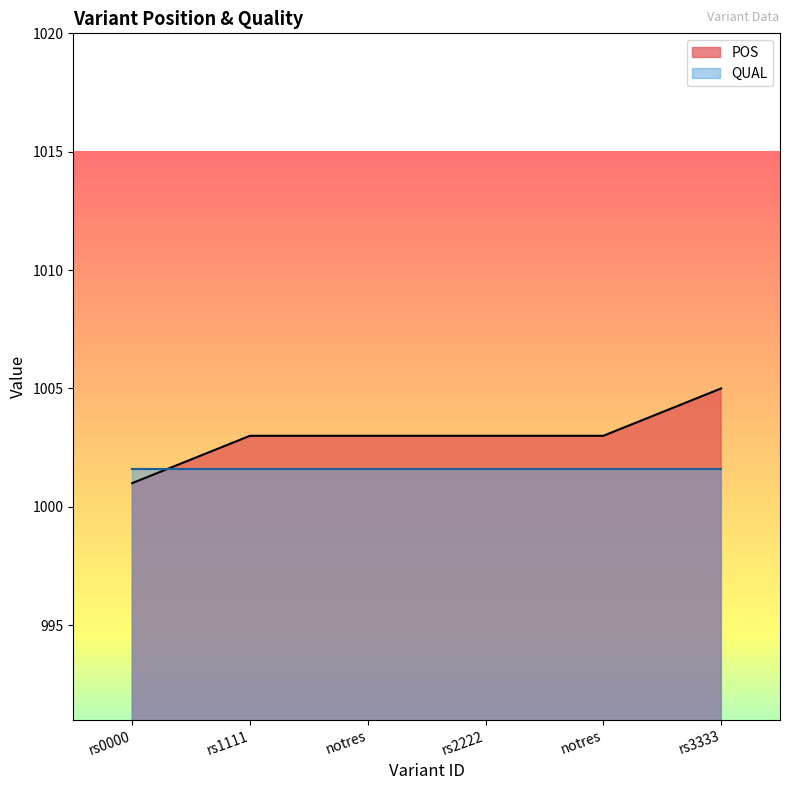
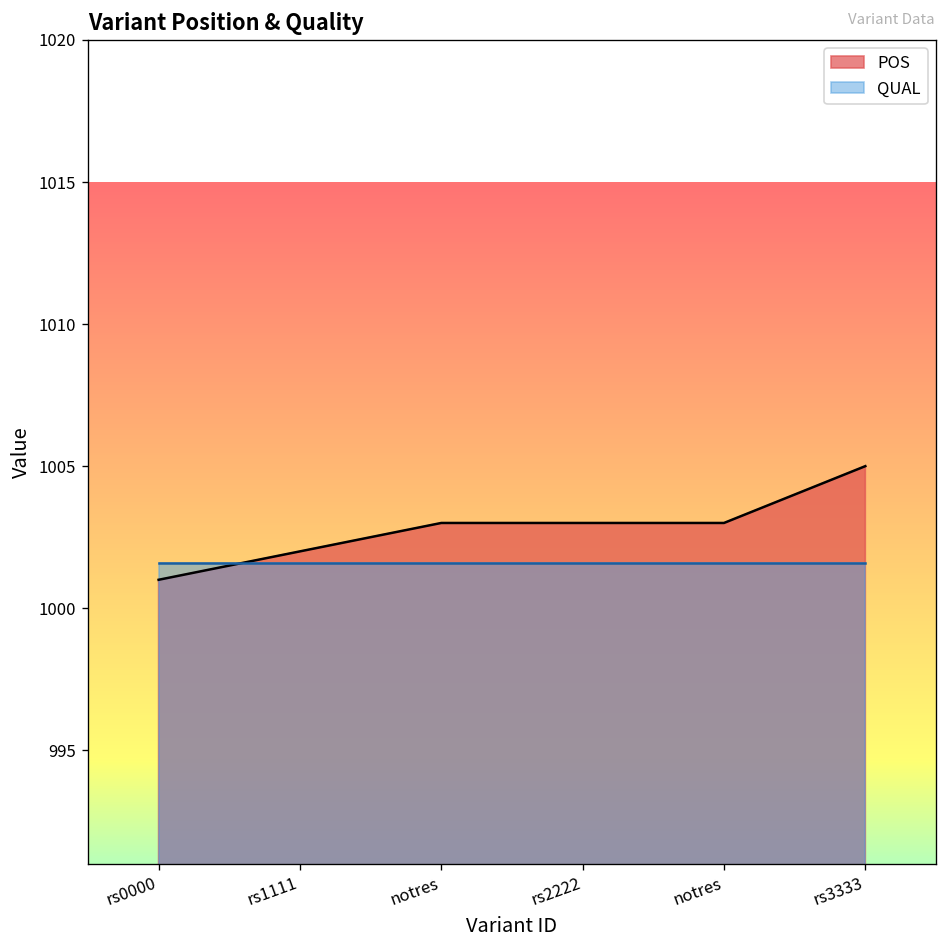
POS, rs1111: 1003 -> 1002
